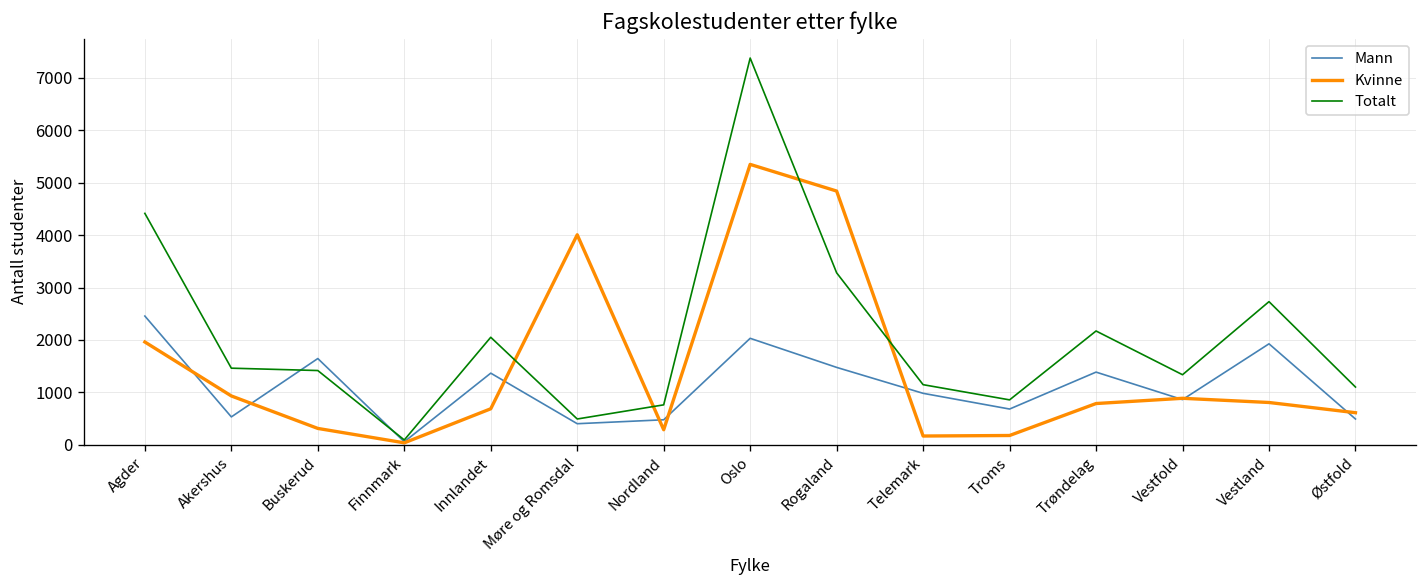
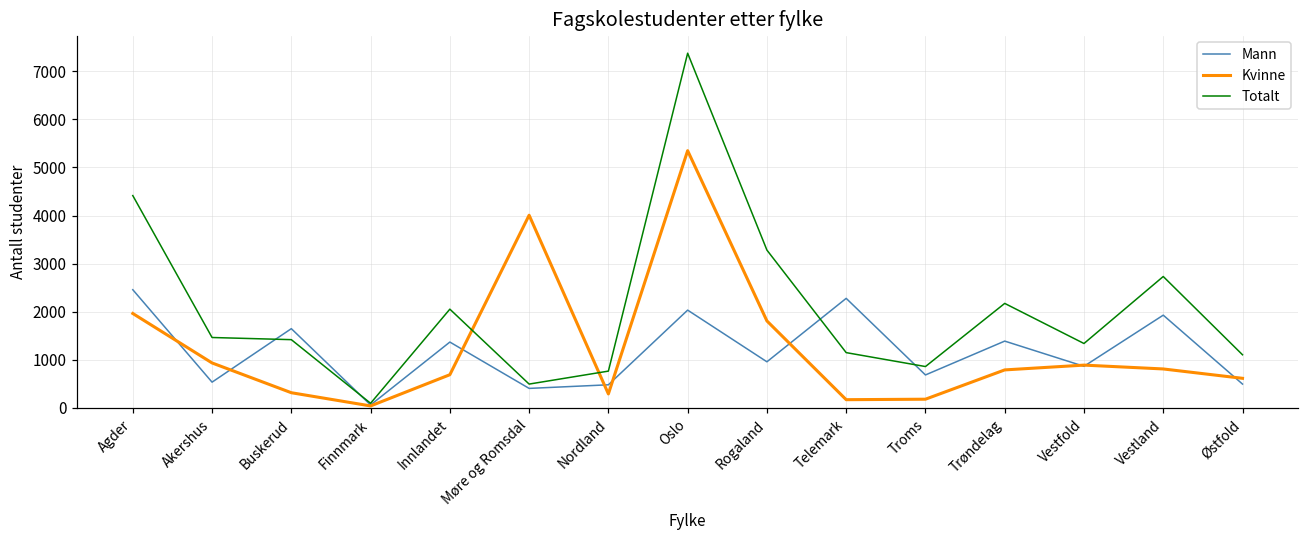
Mann, Rogaland: 1500 -> 1000
Kvinne, Rogaland: 4800 -> 1800
Mann, Telemark: 1000 -> 2300
